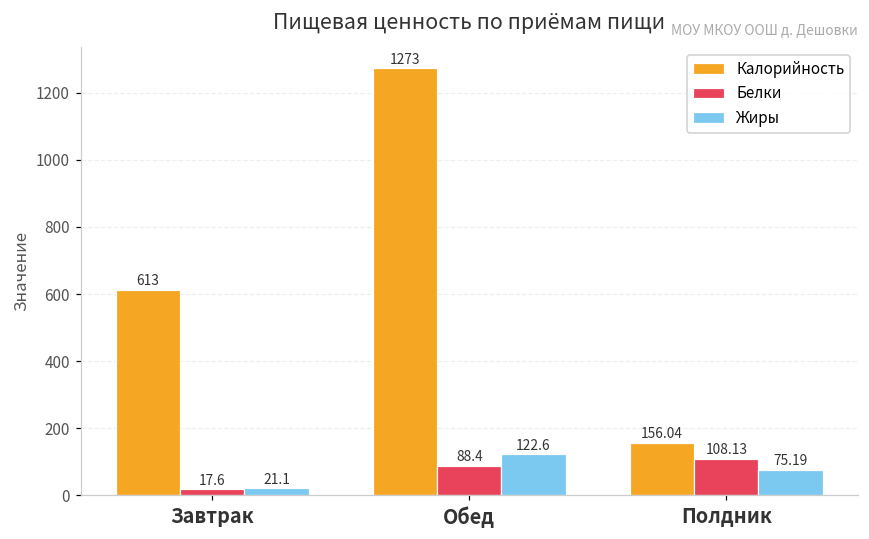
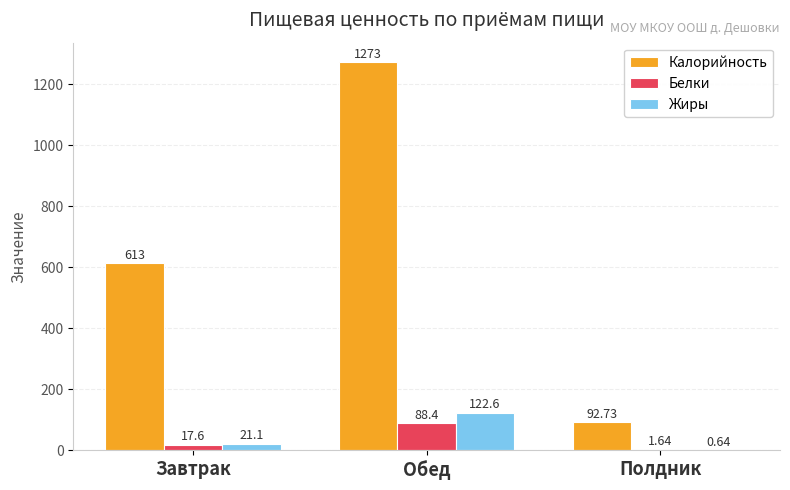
Калорийность, Полдник: 156.04 -> 92.73
Белки, Полдник: 108.13 -> 1.64
Жиры, Полдник: 75.19 -> 0.64
